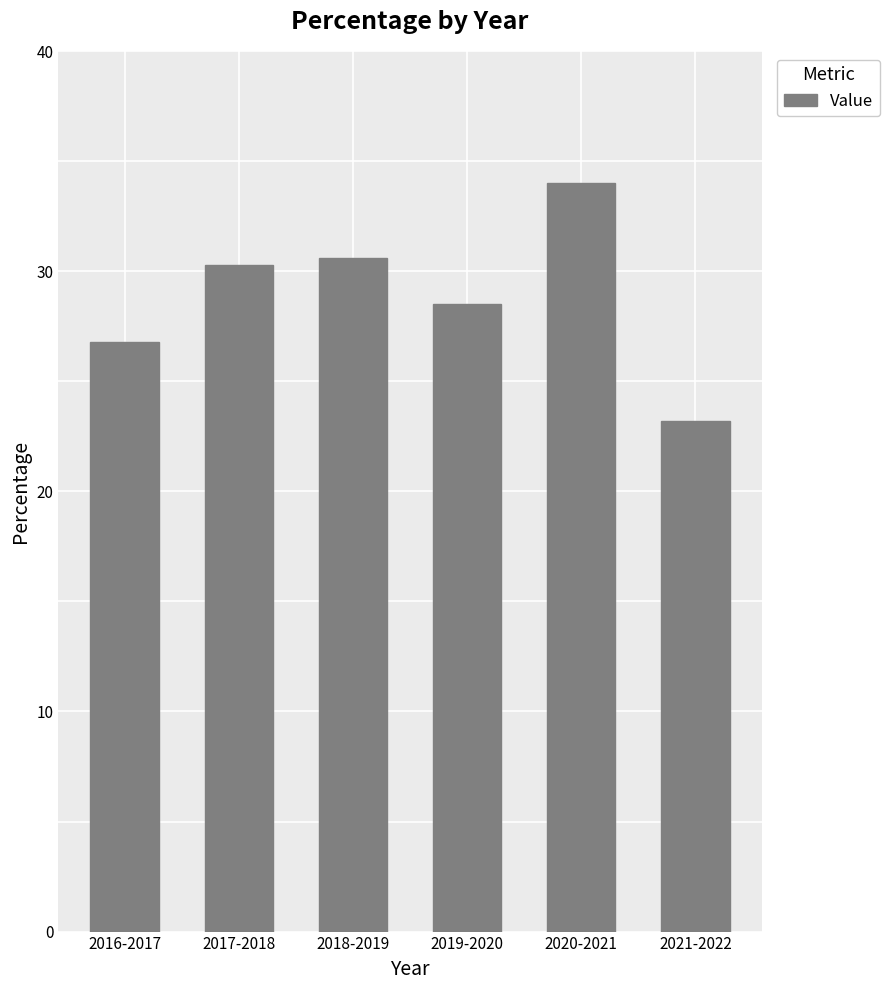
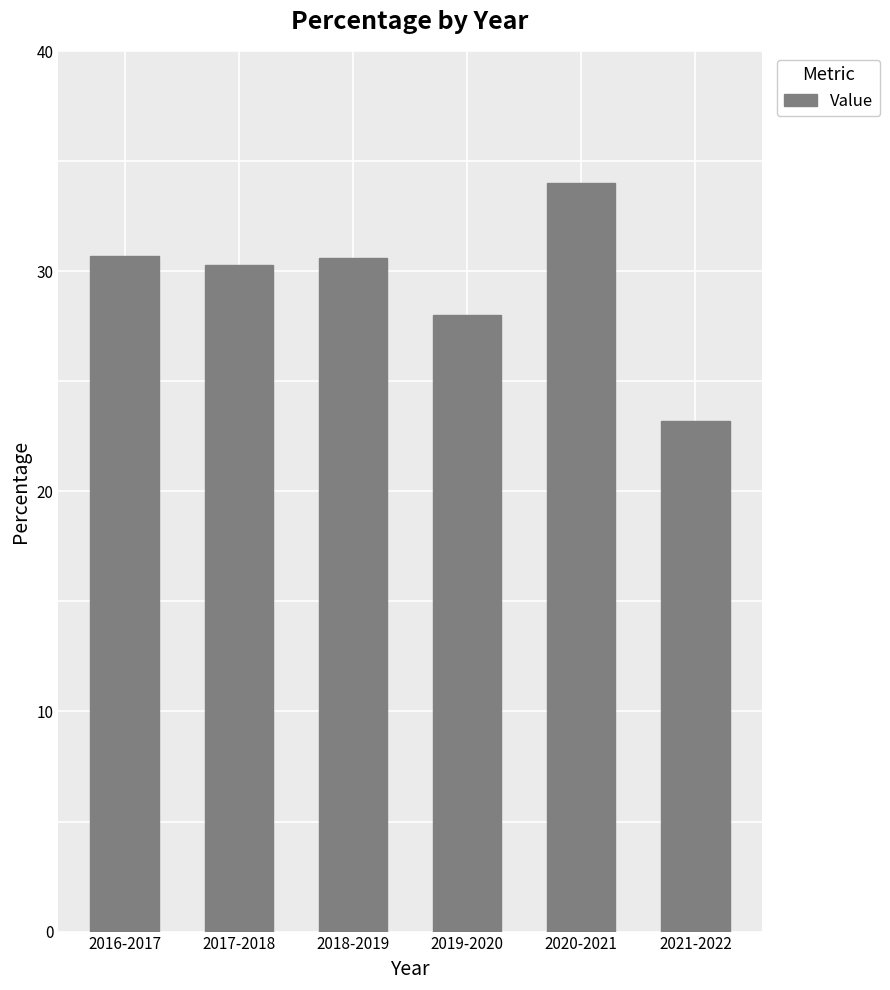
2016-2017: 26.8 -> 30.7
2019-2020: 28.5 -> 28.0
